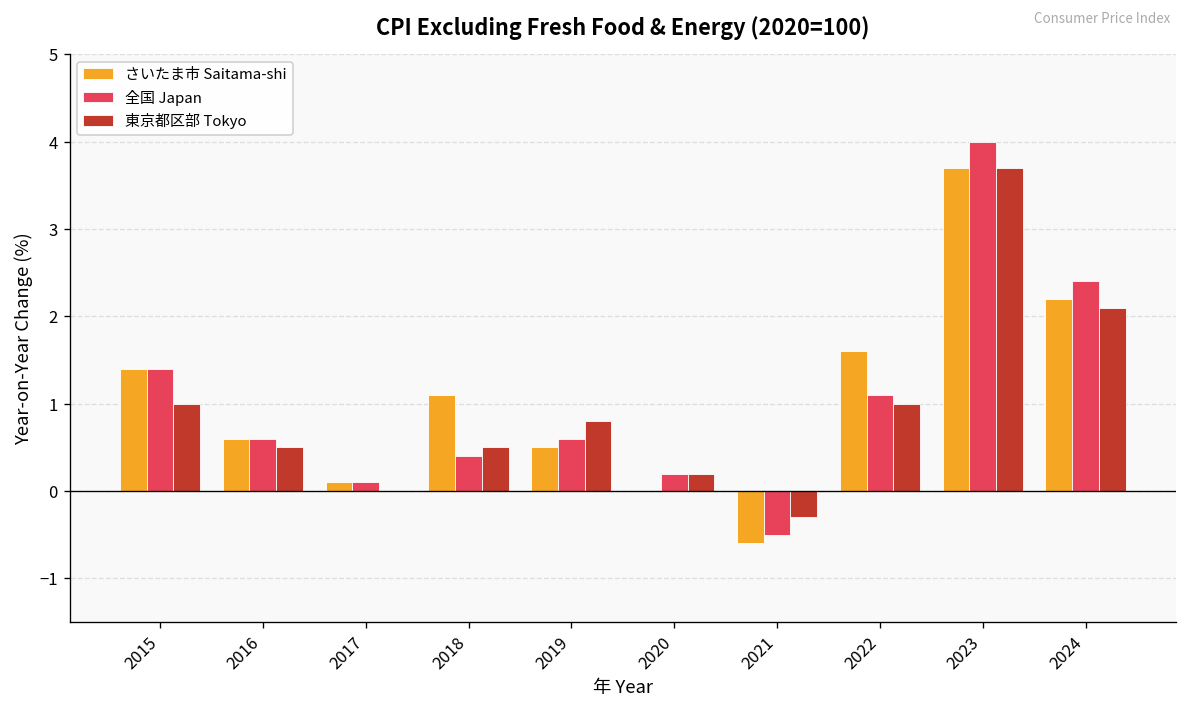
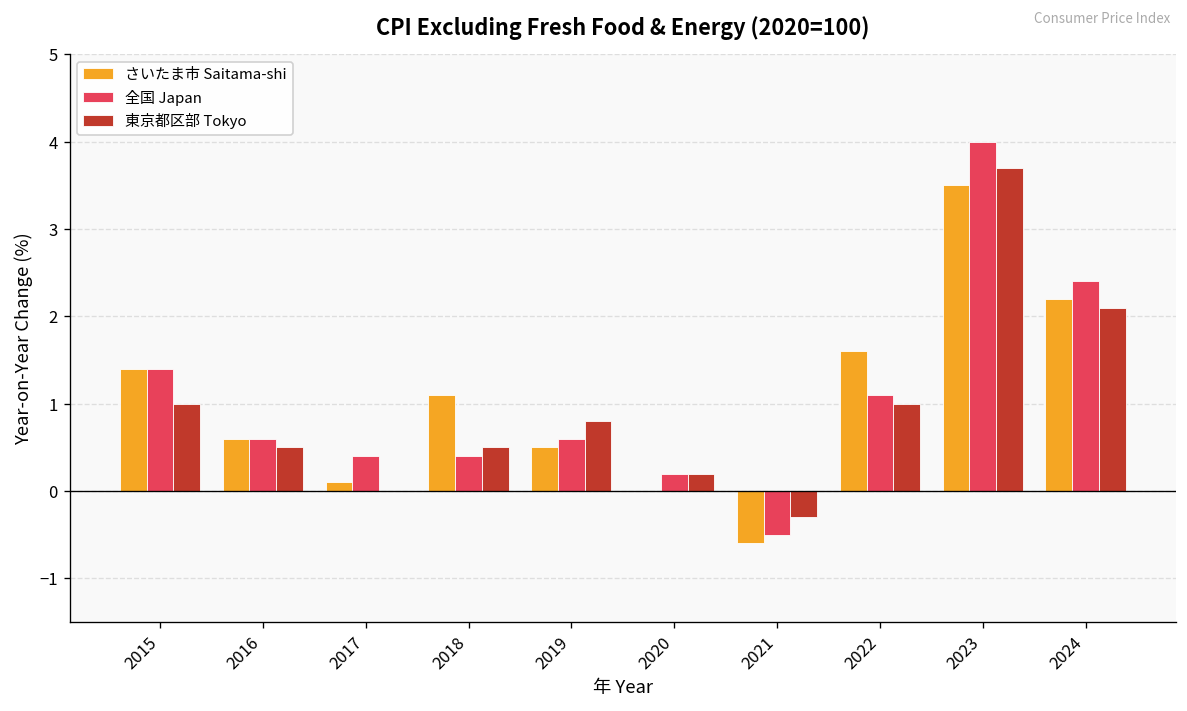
全国 Japan, 2017: 0.1 -> 0.4
さいたま市 Saitama-shi, 2023: 3.7 -> 3.5
